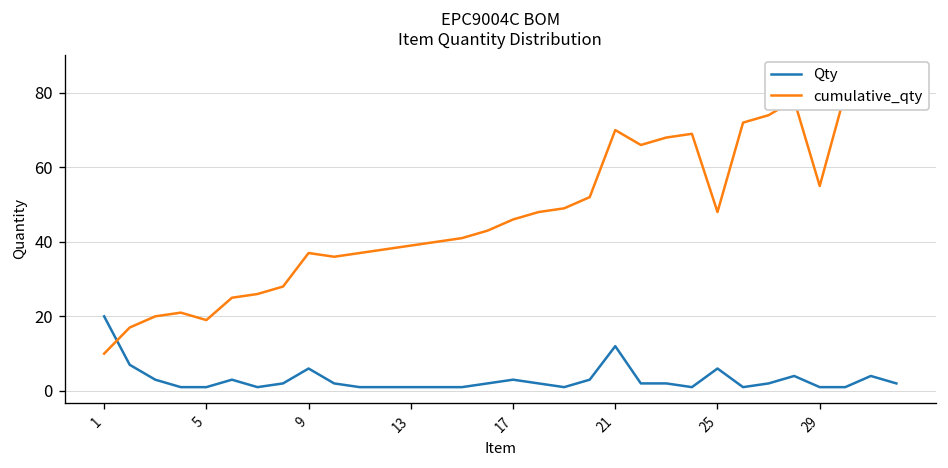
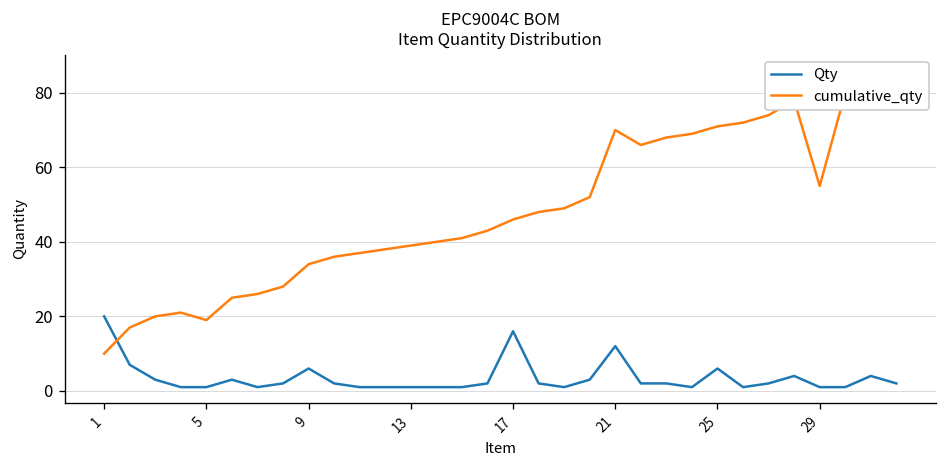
cumulative_qty, 9: 37 -> 34
Qty, 17: 3 -> 16
cumulative_qty, 25: 48 -> 71
